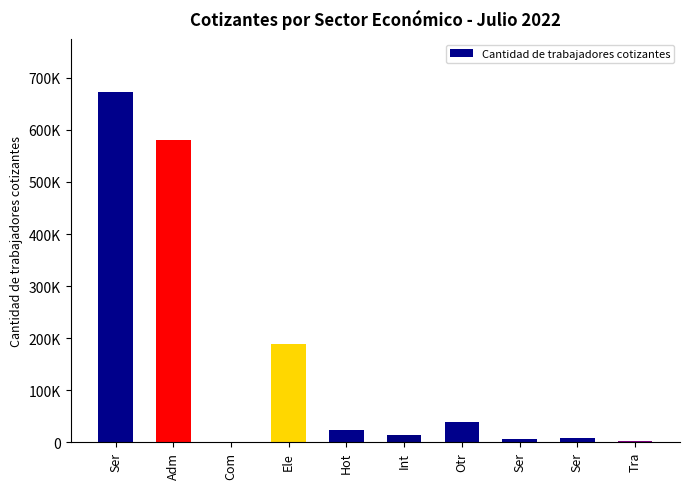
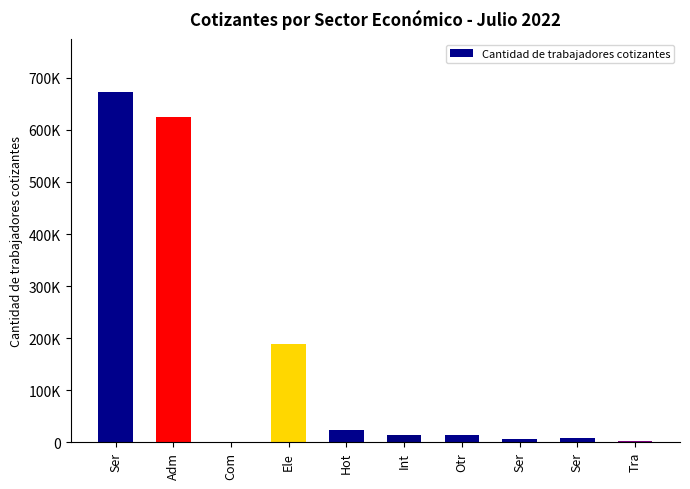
Adm: 580000 -> 620000
Otr: 40000 -> 10000
